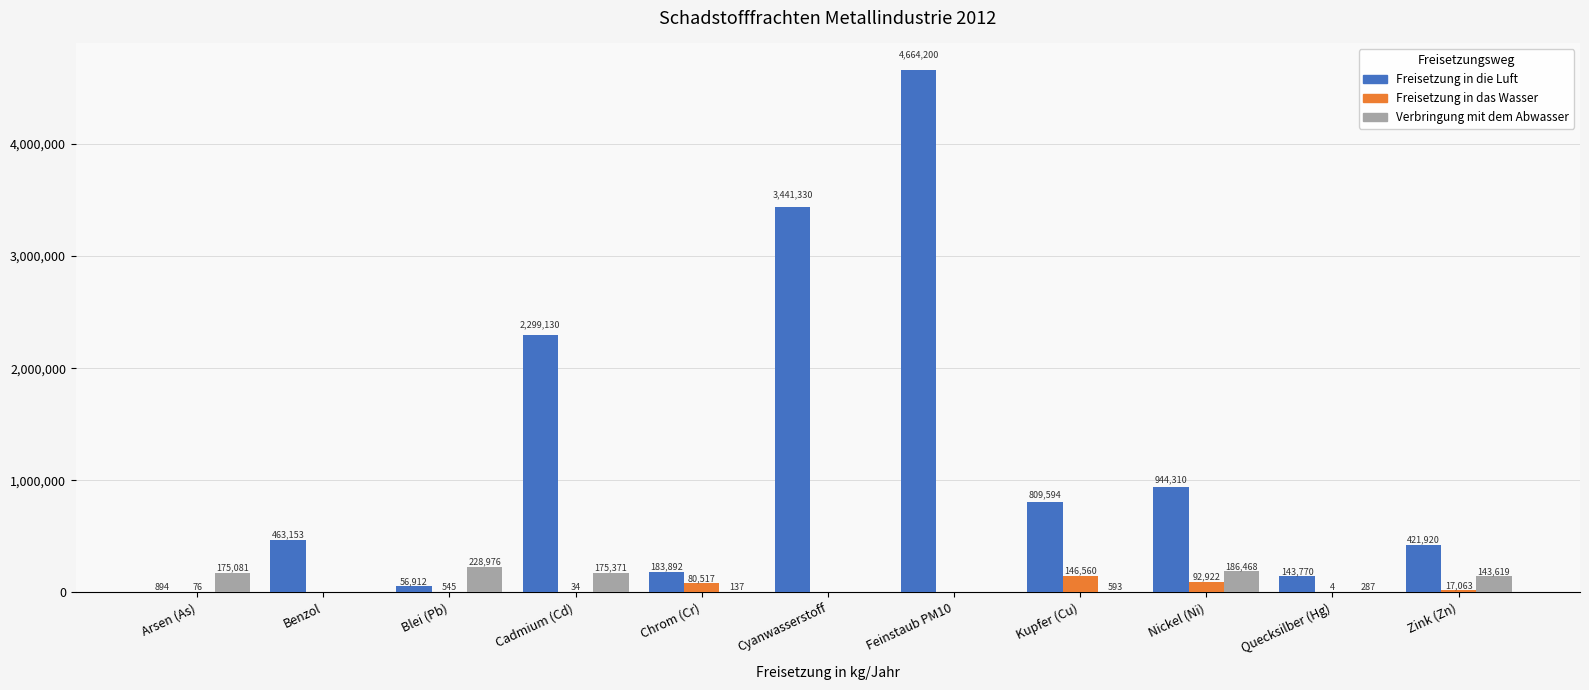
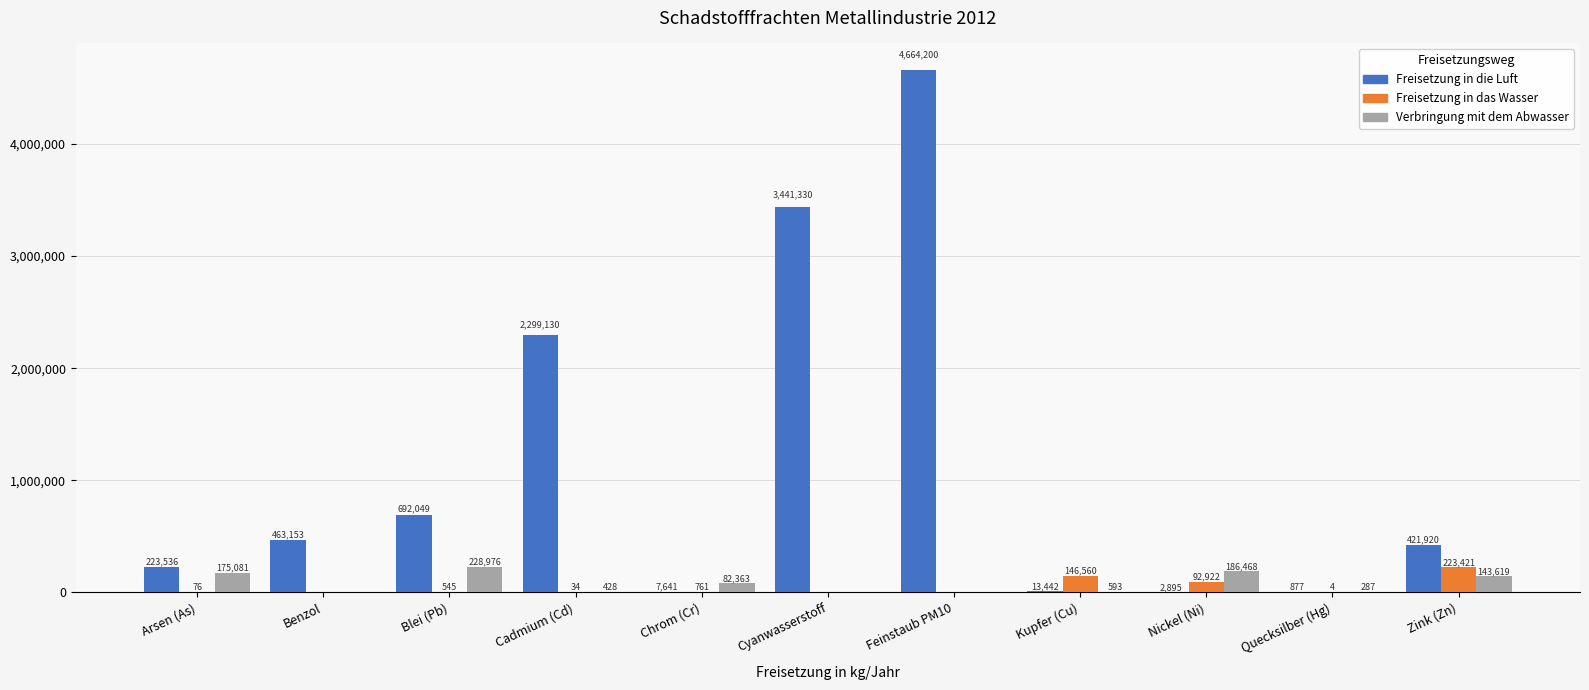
Freisetzung in die Luft, Arsen (As): 894 -> 223,536
Freisetzung in die Luft, Blei (Pb): 56,912 -> 692,049
Verbringung mit dem Abwasser, Cadmium (Cd): 175,371 -> 428
Freisetzung in die Luft, Chrom (Cr): 183,892 -> 7,641
Freisetzung in das Wasser, Chrom (Cr): 80,517 -> 761
Verbringung mit dem Abwasser, Chrom (Cr): 137 -> 82,363
Freisetzung in die Luft, Kupfer (Cu): 809,594 -> 13,442
Freisetzung in die Luft, Nickel (Ni): 944,310 -> 2,895
Freisetzung in die Luft, Quecksilber (Hg): 143,770 -> 877
Freisetzung in das Wasser, Zink (Zn): 17,063 -> 223,421
